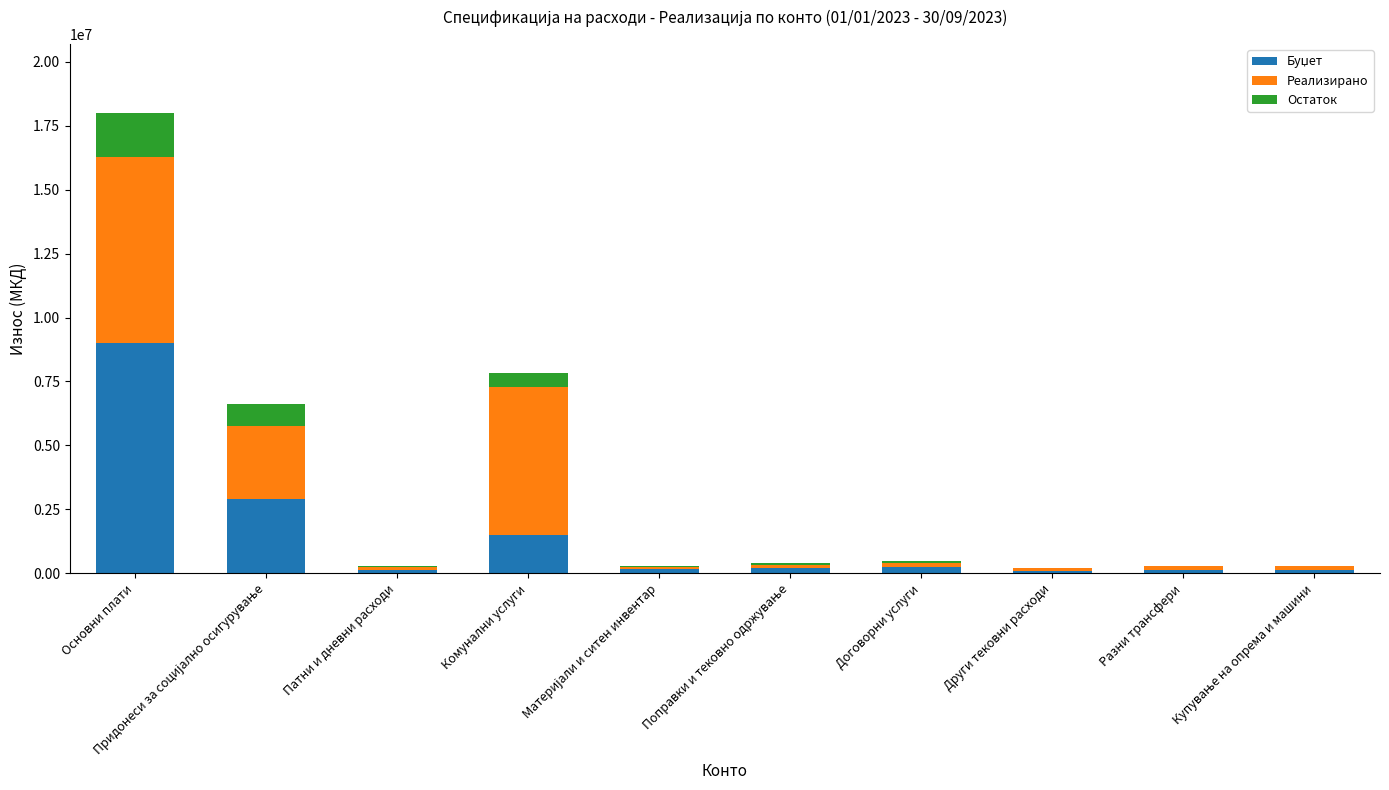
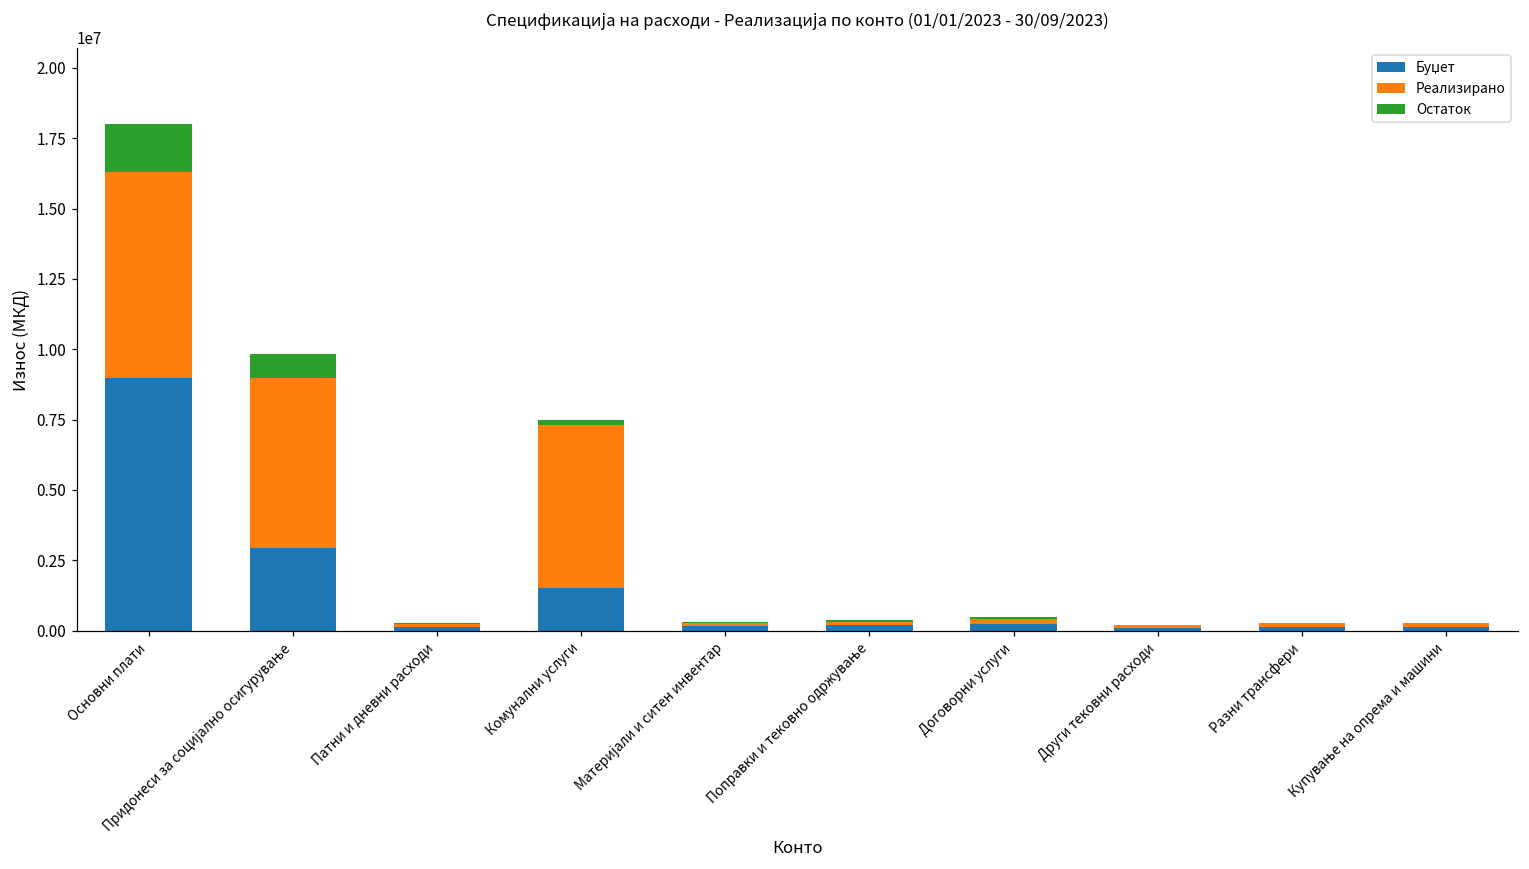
Реализирано, Придонеси за социјално осигурување: 2800000 -> 6100000
Остаток, Комунални услуги: 500000 -> 200000
